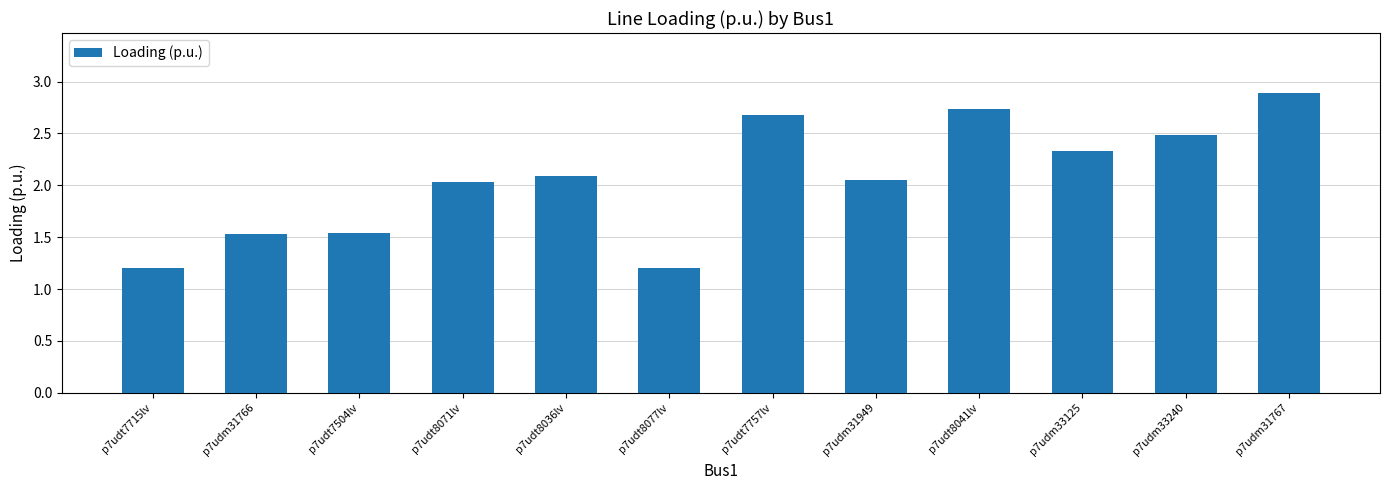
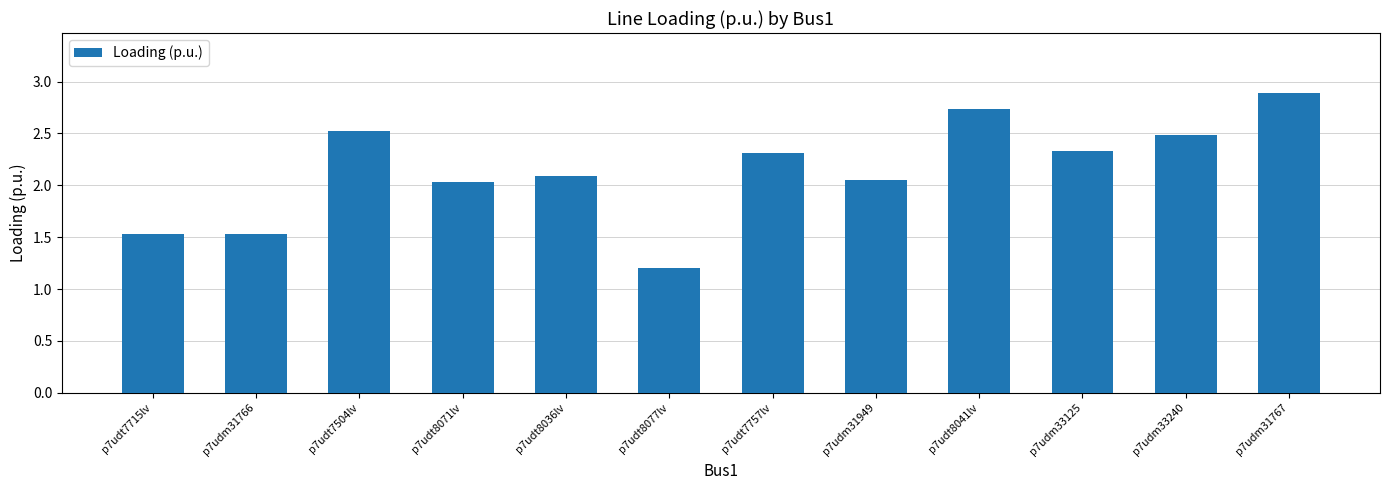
p7udt7715lv: 1.20 -> 1.53
p7udt7504lv: 1.54 -> 2.53
p7udt7757lv: 2.68 -> 2.31
